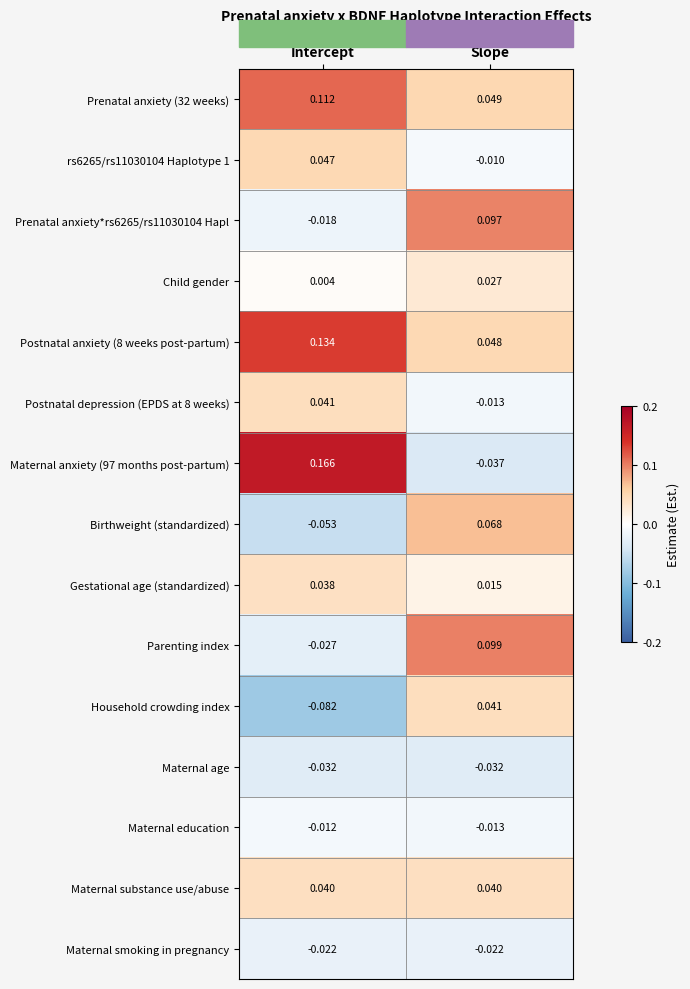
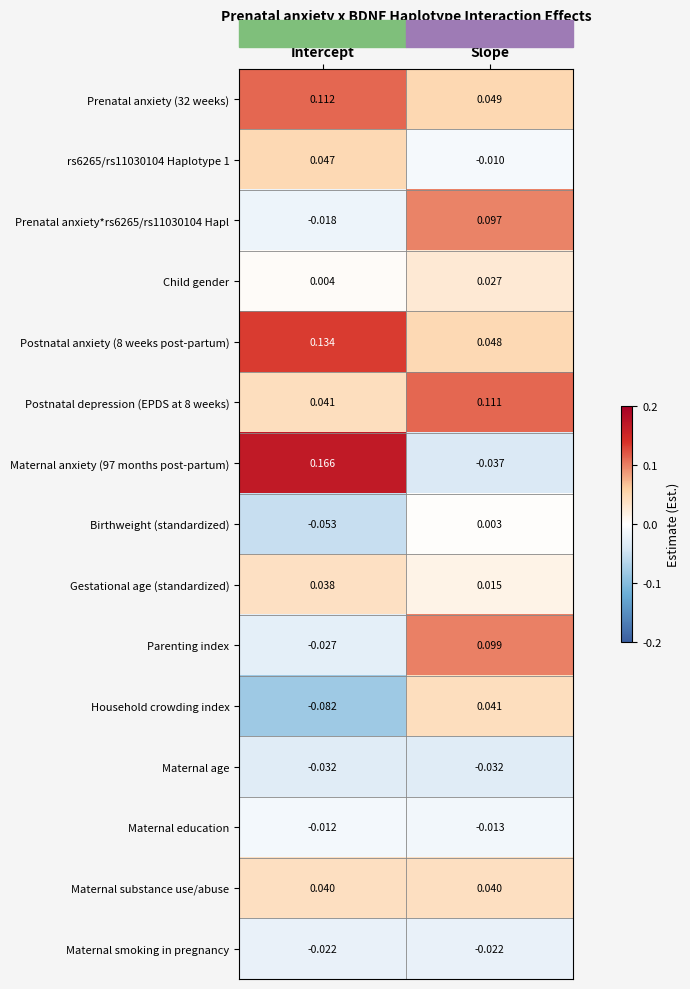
Postnatal depression (EPDS at 8 weeks), Slope: -0.013 -> 0.111
Birthweight (standardized), Slope: 0.068 -> 0.003
